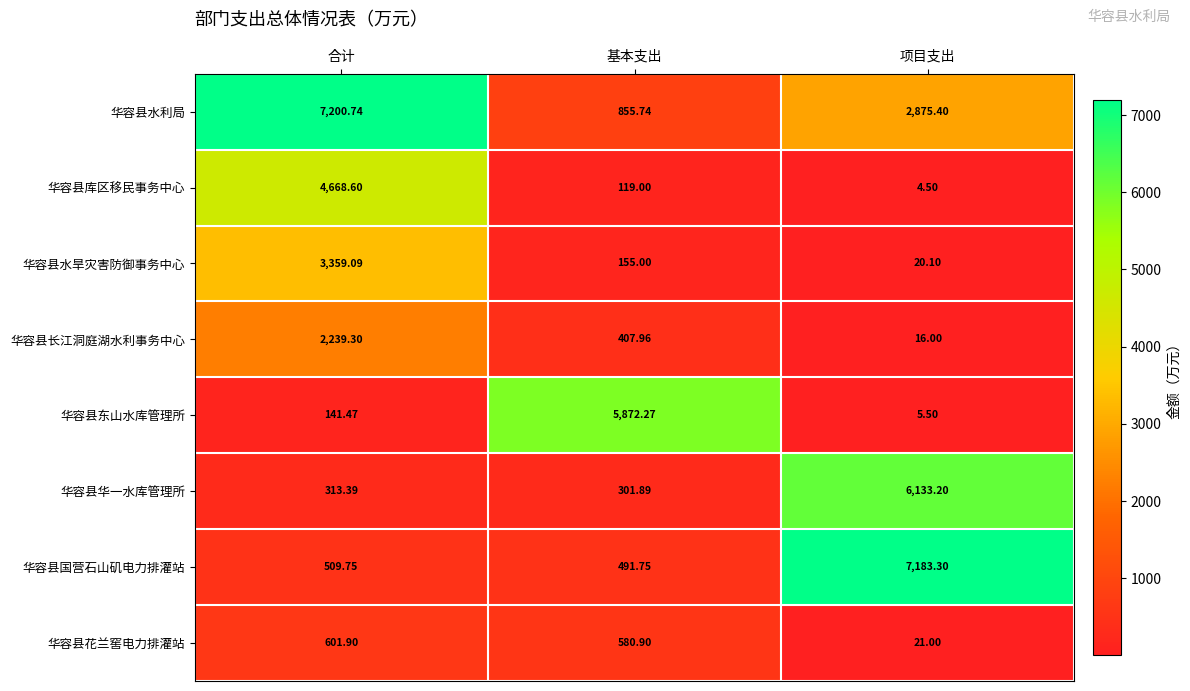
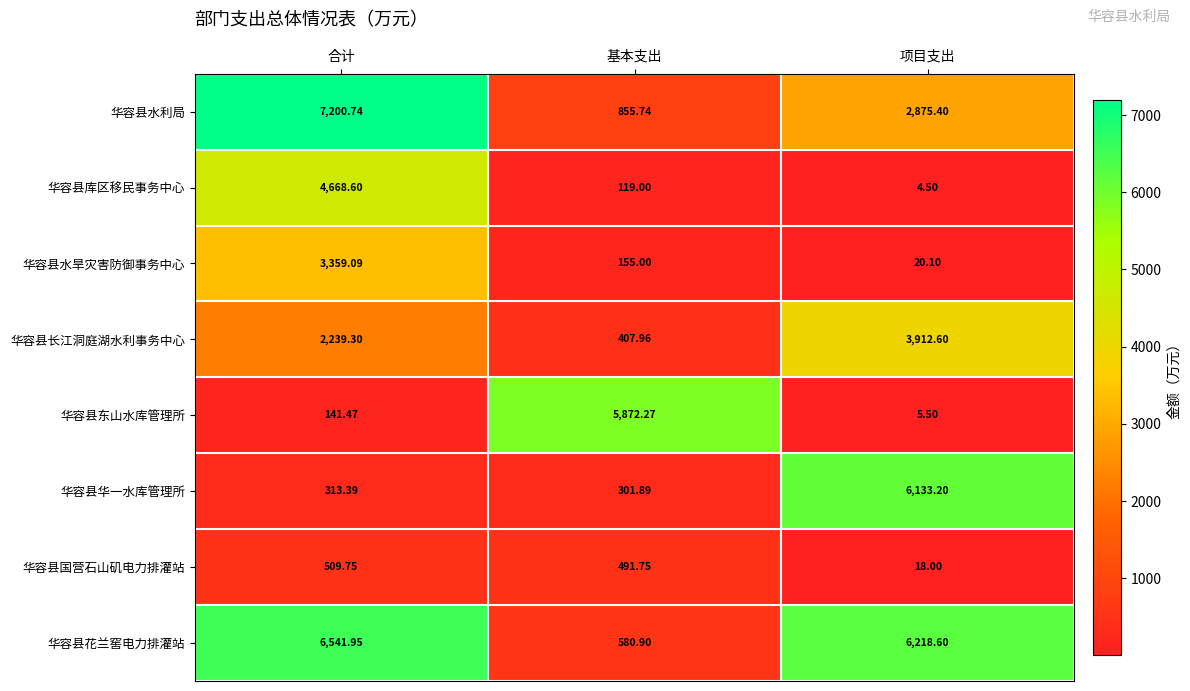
华容县长江洞庭湖水利事务中心, 项目支出: 16.00 -> 3,912.60
华容县国营石山矶电力排灌站, 项目支出: 7,183.30 -> 18.00
华容县花兰窖电力排灌站, 合计: 601.90 -> 6,541.95
华容县花兰窖电力排灌站, 项目支出: 21.00 -> 6,218.60
